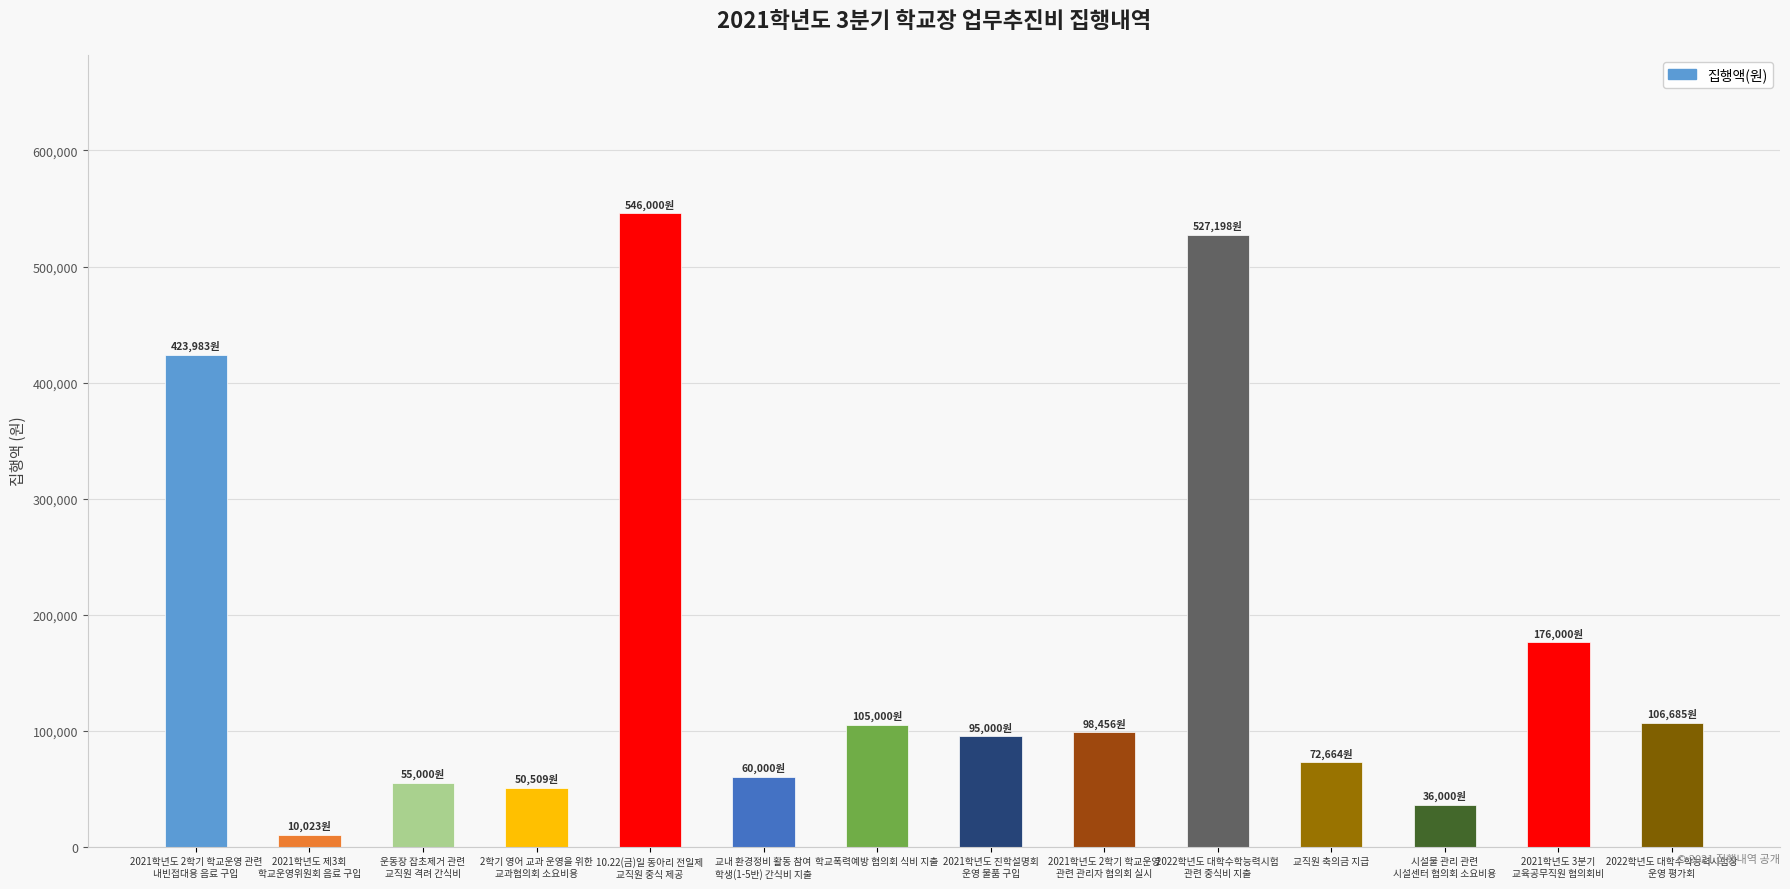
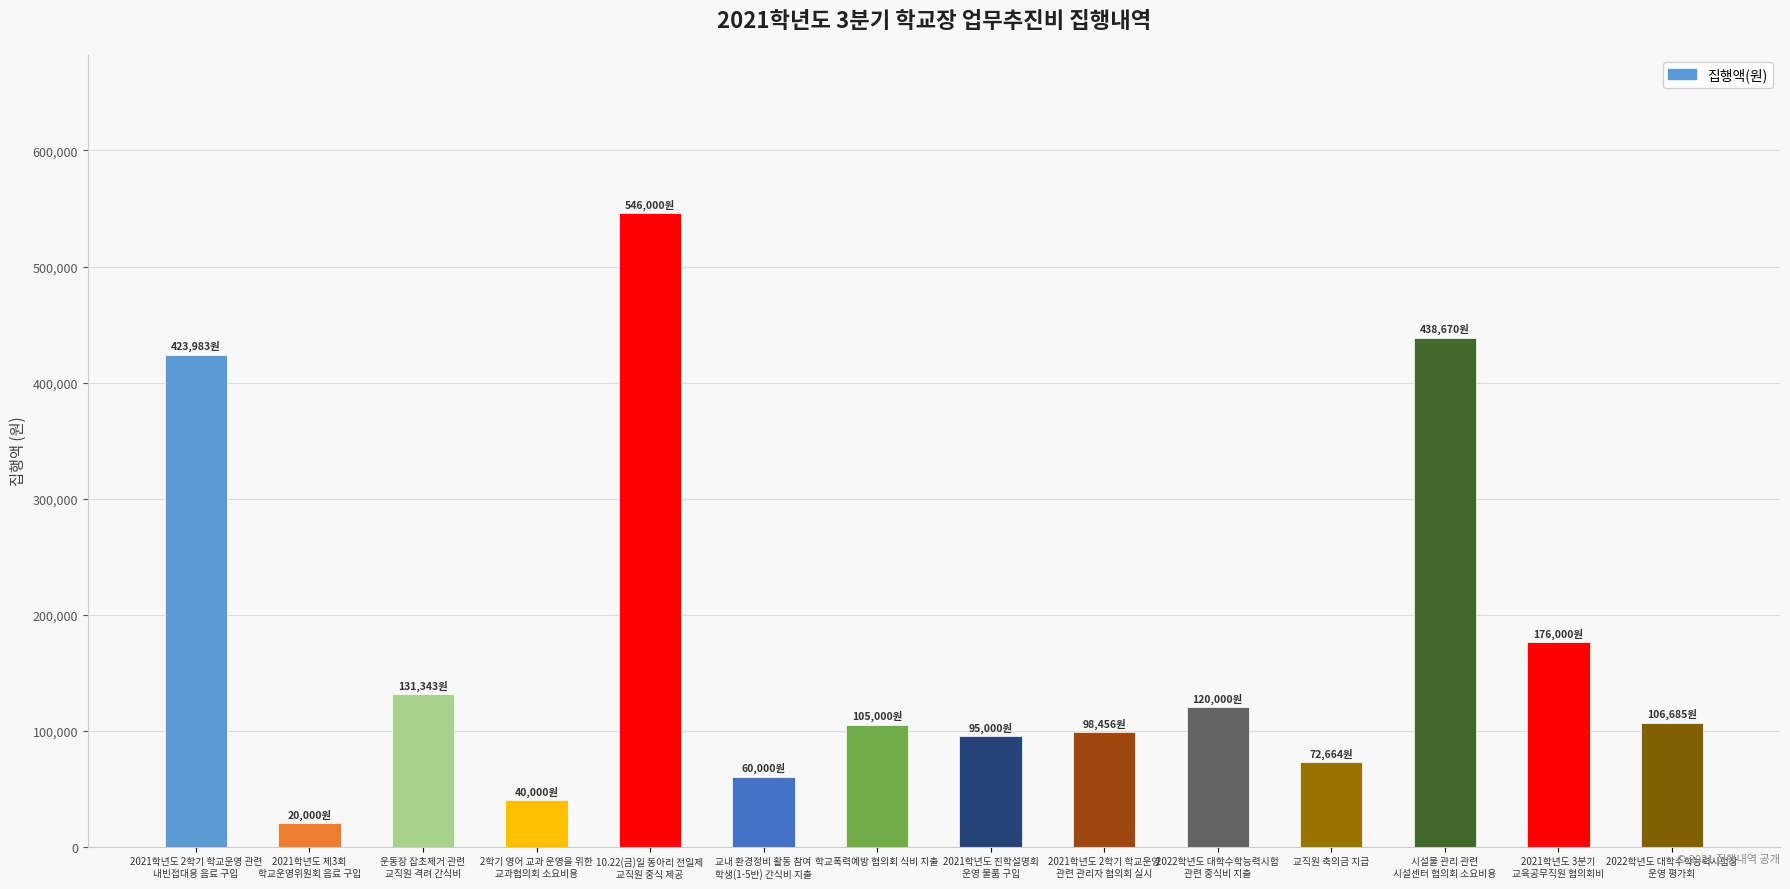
2021학년도 제3회 학교운영위원회 음료 구입: 10,023원 -> 20,000원
운동장 잡초제거 관련 교직원 격려 간식비: 55,000원 -> 131,343원
2학기 영어 교과 운영을 위한 교과협의회 소요비용: 50,509원 -> 40,000원
2022학년도 대학수학능력시험 관련 중식비 지출: 527,198원 -> 120,000원
시설물 관리 관련 시설센터 협의회 소요비용: 36,000원 -> 438,670원
